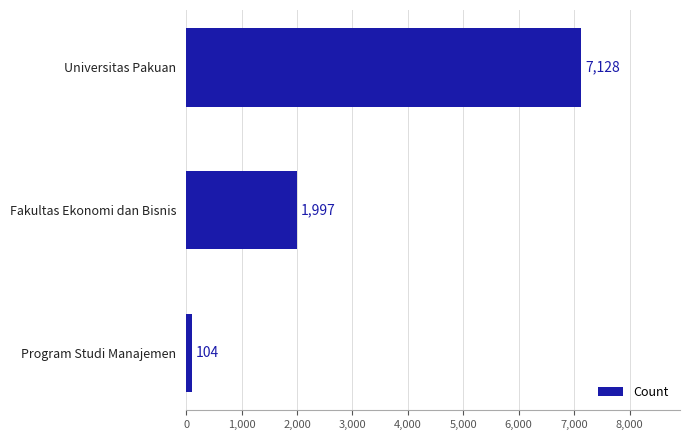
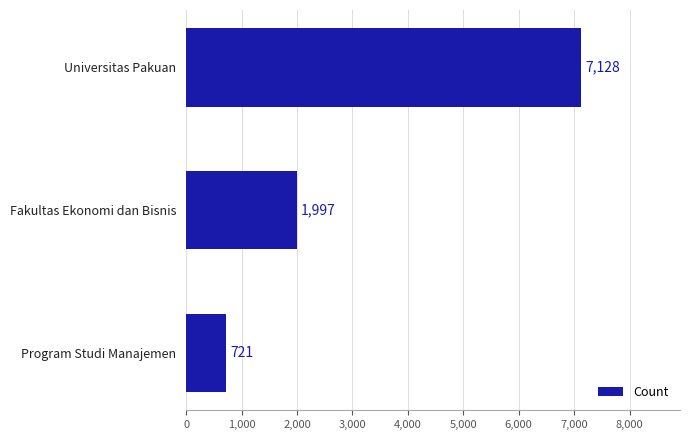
Program Studi Manajemen: 104 -> 721
